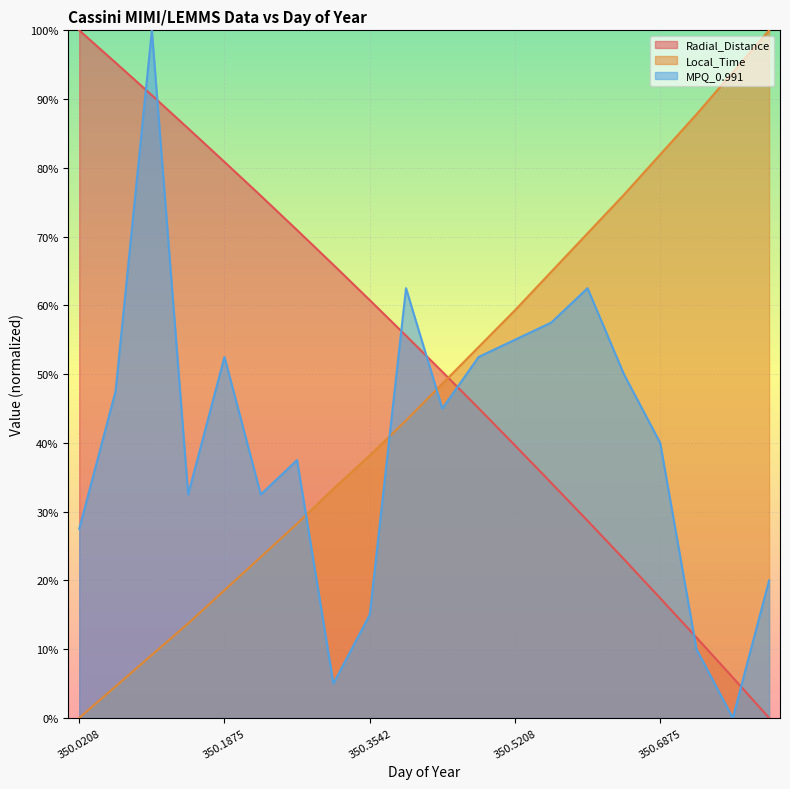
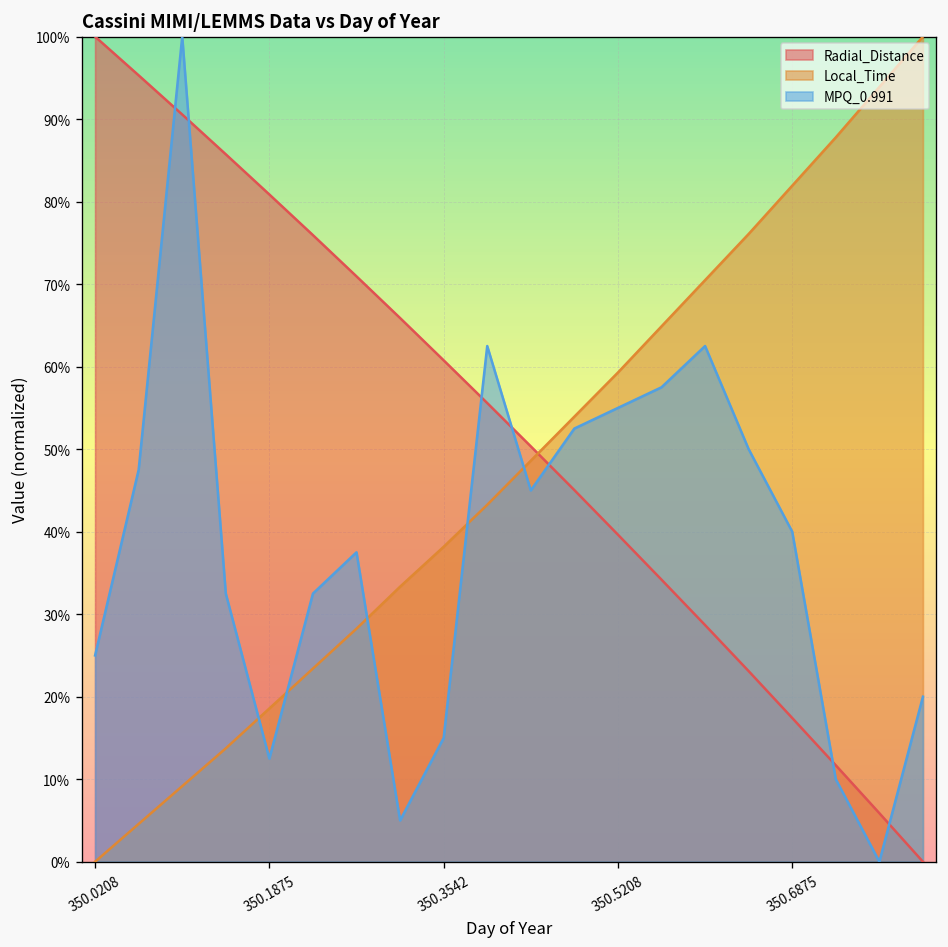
MPQ_0.991, 350.0208: 28% -> 25%
MPQ_0.991, 350.1875: 53% -> 13%
